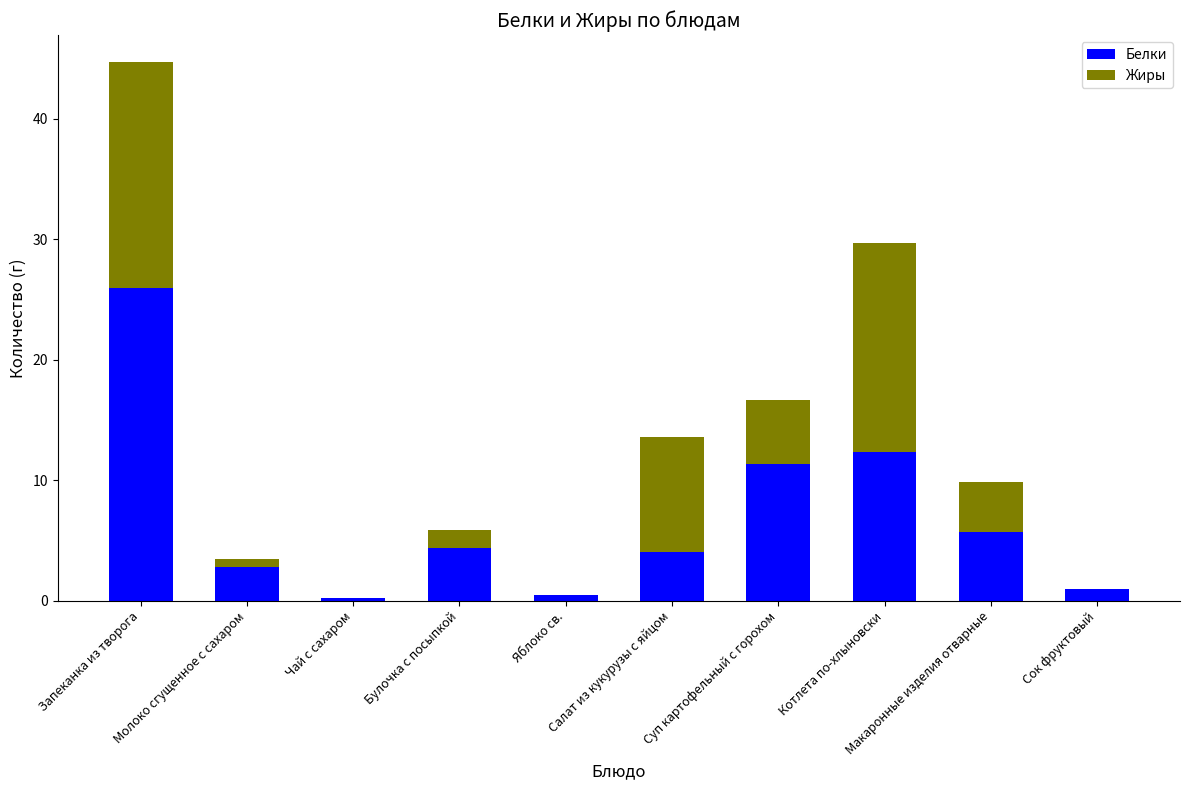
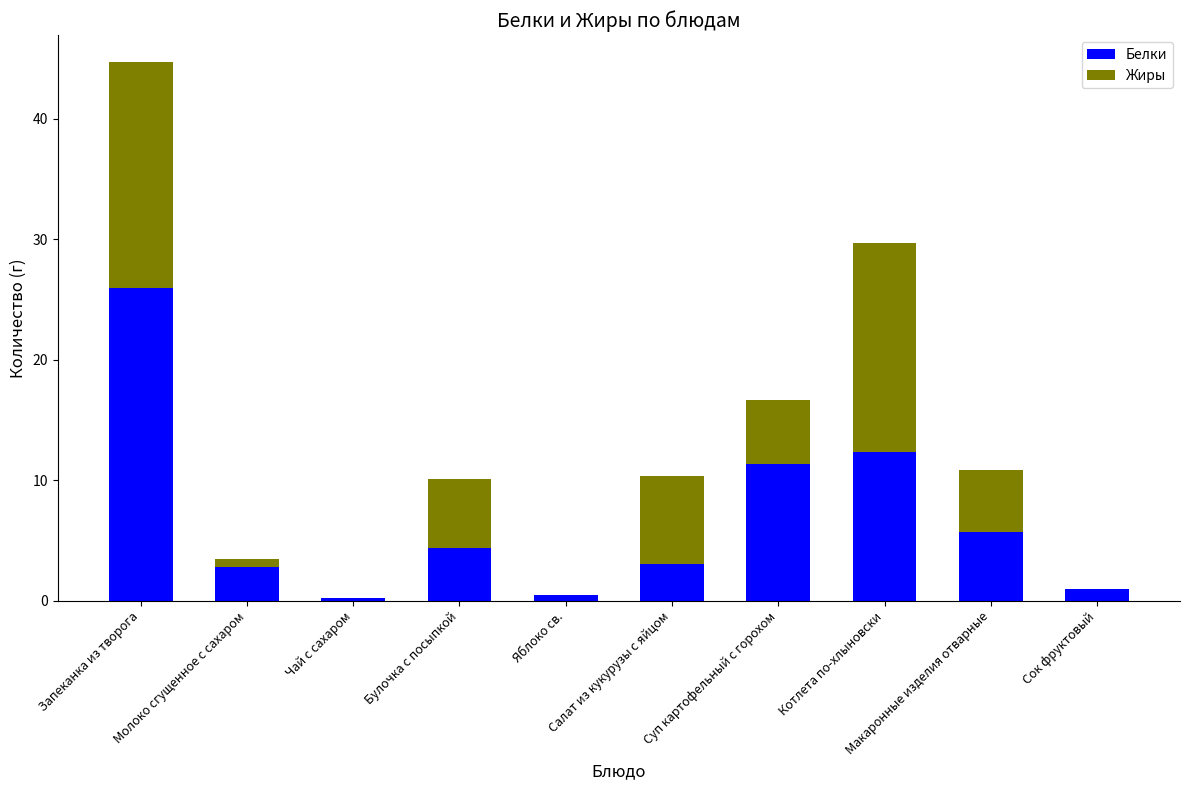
Жиры, Булочка с посыпкой: 1.5 -> 5.7
Белки, Салат из кукурузы с яйцом: 4.1 -> 3.0
Жиры, Салат из кукурузы с яйцом: 9.6 -> 7.3
Жиры, Макаронные изделия отварные: 4.1 -> 5.1
